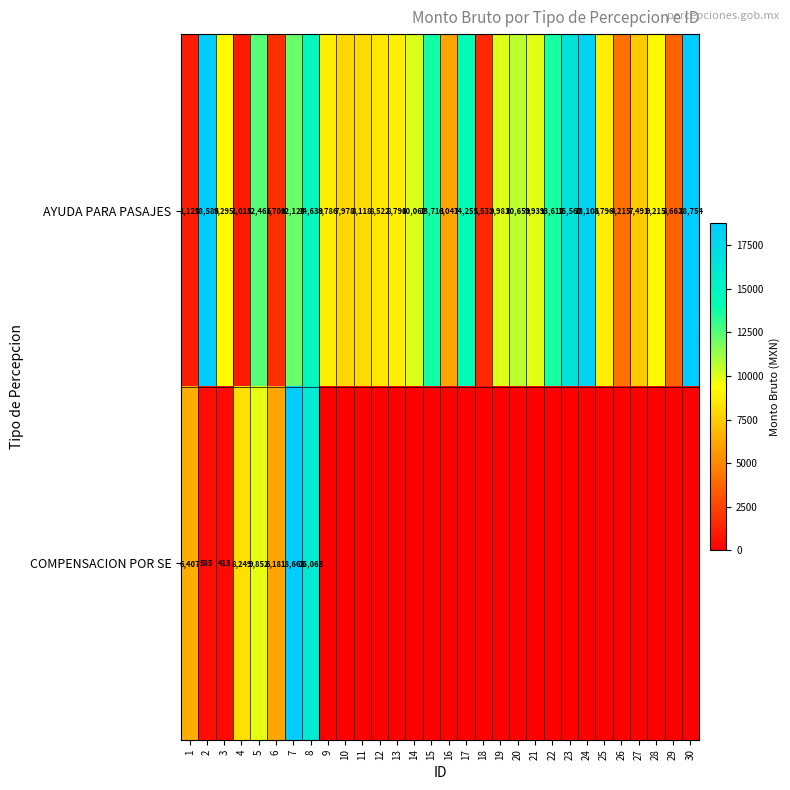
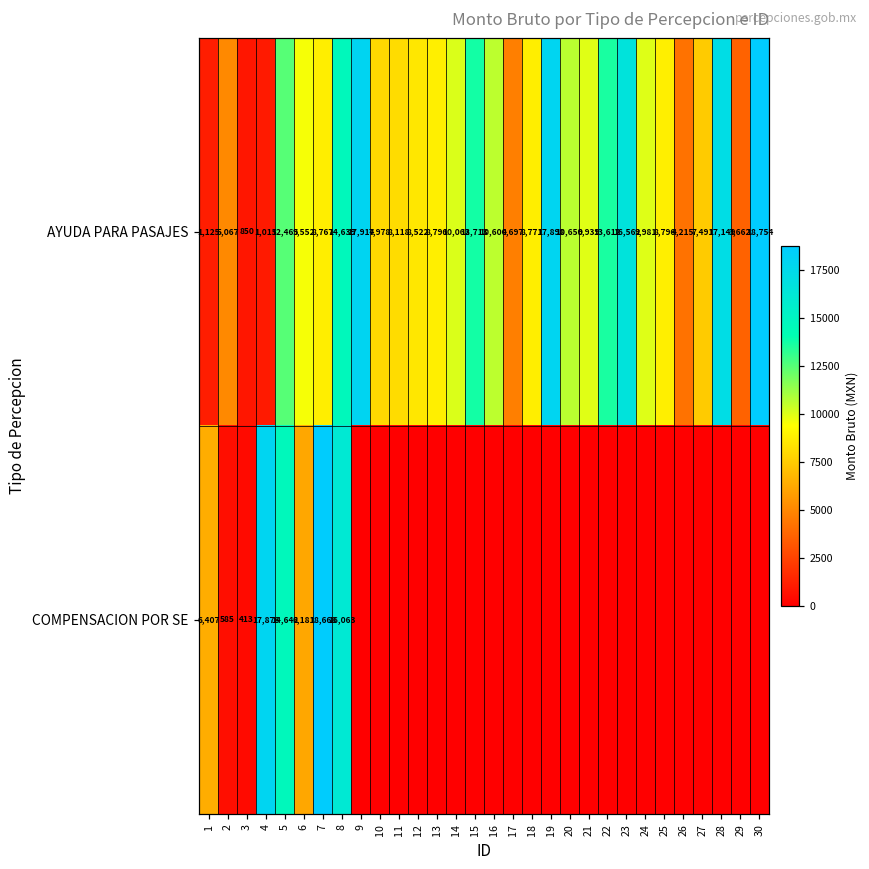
AYUDA PARA PASAJES, 2: 18,586 -> 5,067
AYUDA PARA PASAJES, 3: 9,295 -> 850
AYUDA PARA PASAJES, 6: 1,700 -> 9,552
AYUDA PARA PASAJES, 7: 12,124 -> 8,767
AYUDA PARA PASAJES, 9: 8,786 -> 17,914
AYUDA PARA PASAJES, 16: 6,047 -> 10,600
AYUDA PARA PASAJES, 17: 14,255 -> 4,697
AYUDA PARA PASAJES, 18: 1,532 -> 8,771
AYUDA PARA PASAJES, 19: 9,981 -> 17,898
AYUDA PARA PASAJES, 24: 18,106 -> 9,981
AYUDA PARA PASAJES, 28: 9,215 -> 17,149
COMPENSACION POR SE, 4: 8,249 -> 17,876
COMPENSACION POR SE, 5: 9,852 -> 14,642
